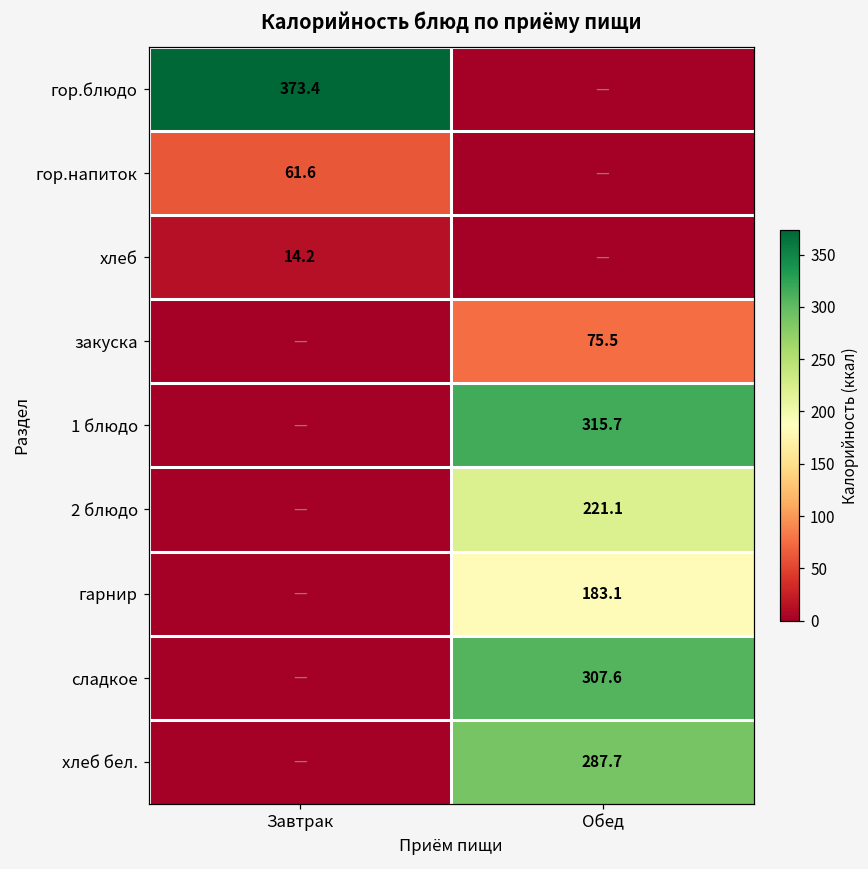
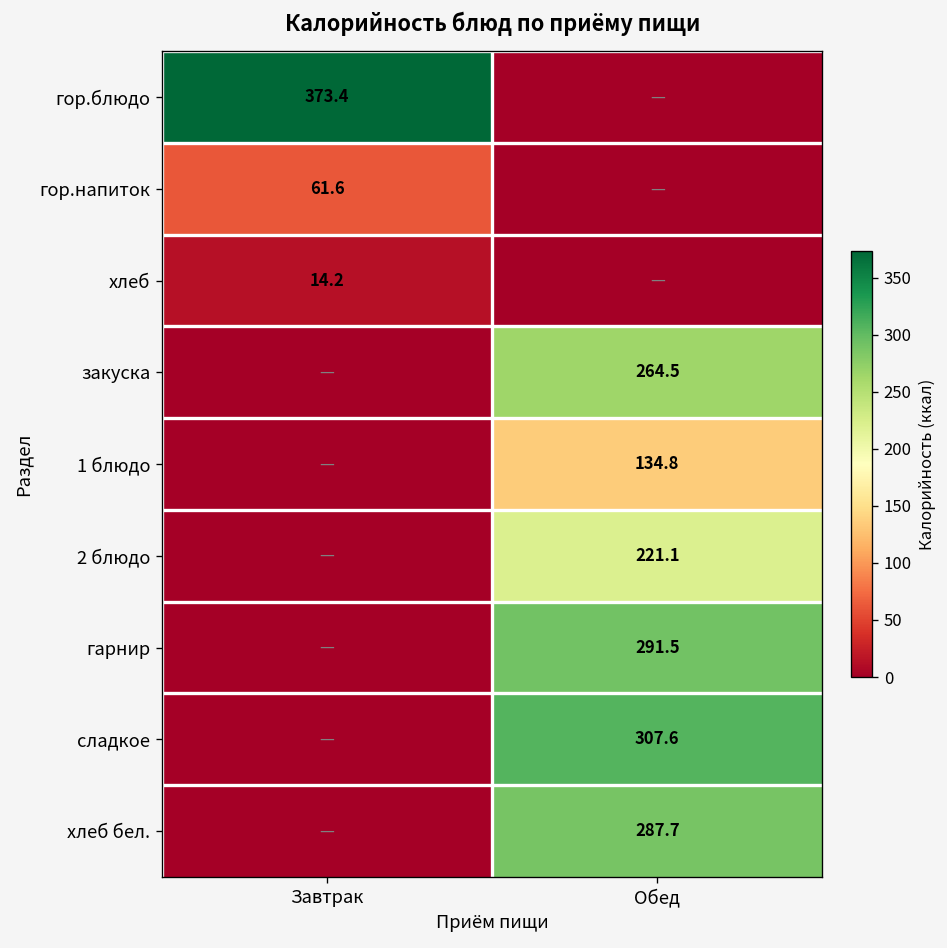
закуска, Обед: 75.5 -> 264.5
1 блюдо, Обед: 315.7 -> 134.8
гарнир, Обед: 183.1 -> 291.5
